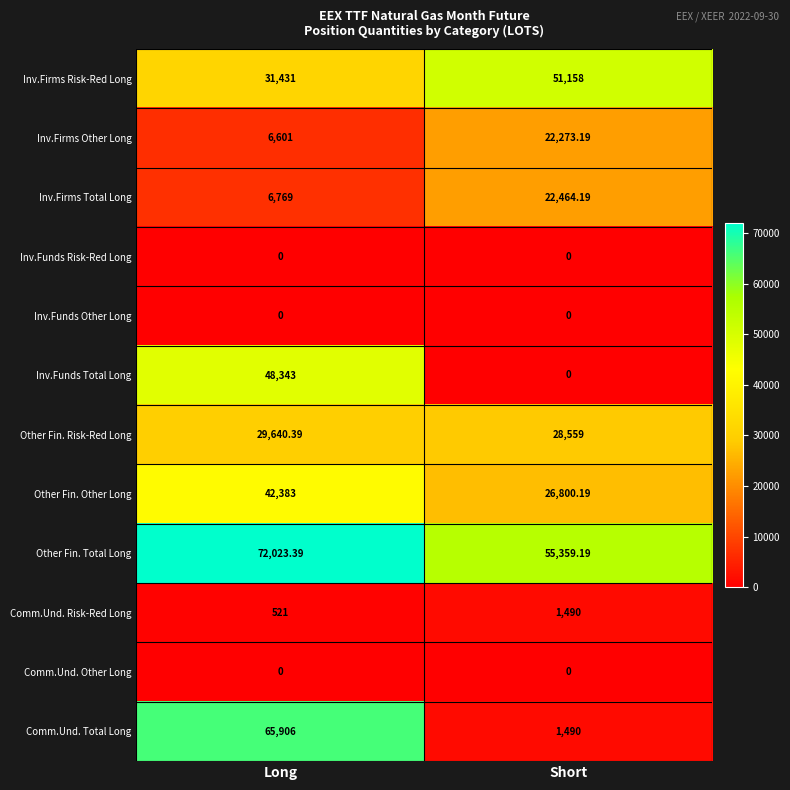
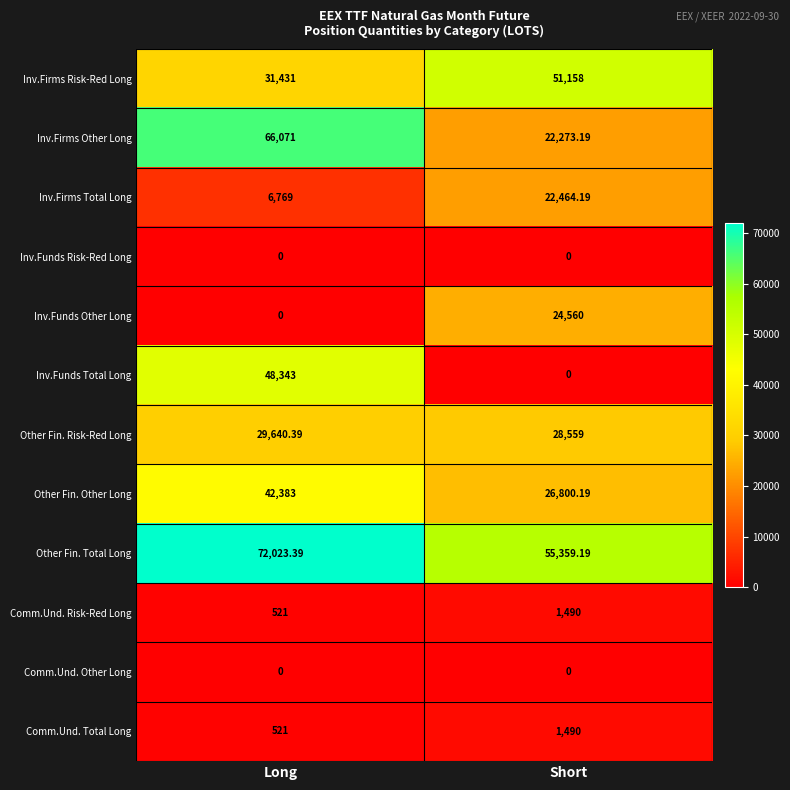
Inv.Firms Other Long, Long: 6,601 -> 66,071
Inv.Funds Other Long, Short: 0 -> 24,560
Comm.Und. Total Long, Long: 65,906 -> 521
